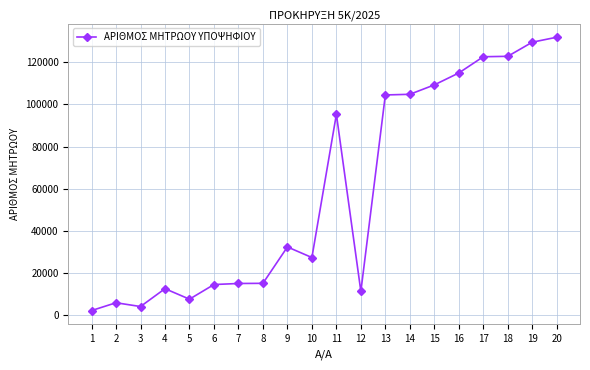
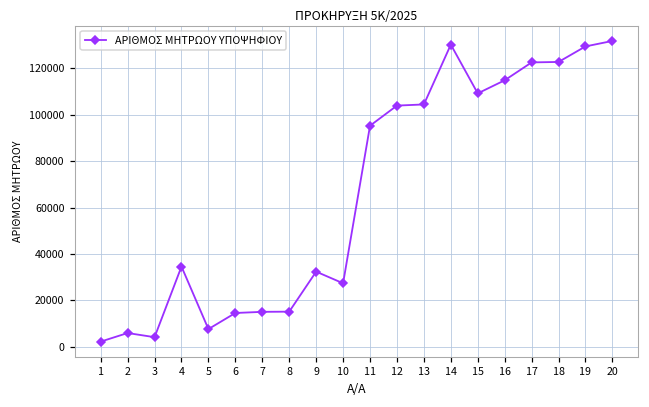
4: 13000 -> 35000
12: 11000 -> 104000
14: 105000 -> 130000
